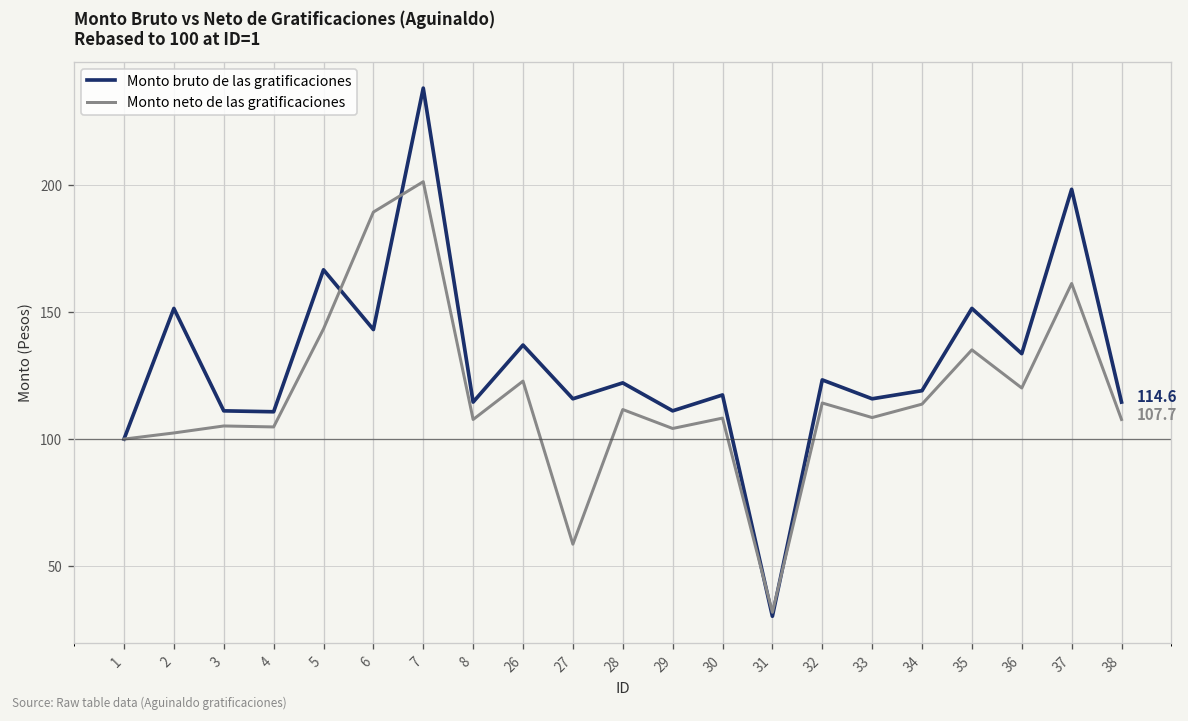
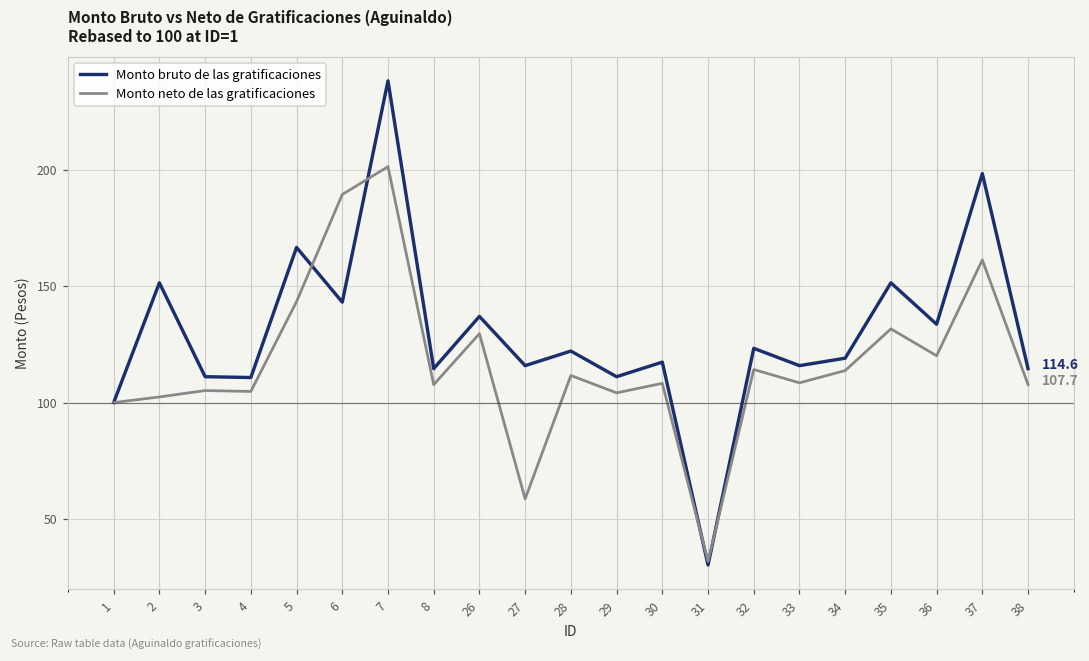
Monto neto de las gratificaciones, 26: 123 -> 130
Monto neto de las gratificaciones, 35: 135 -> 132
